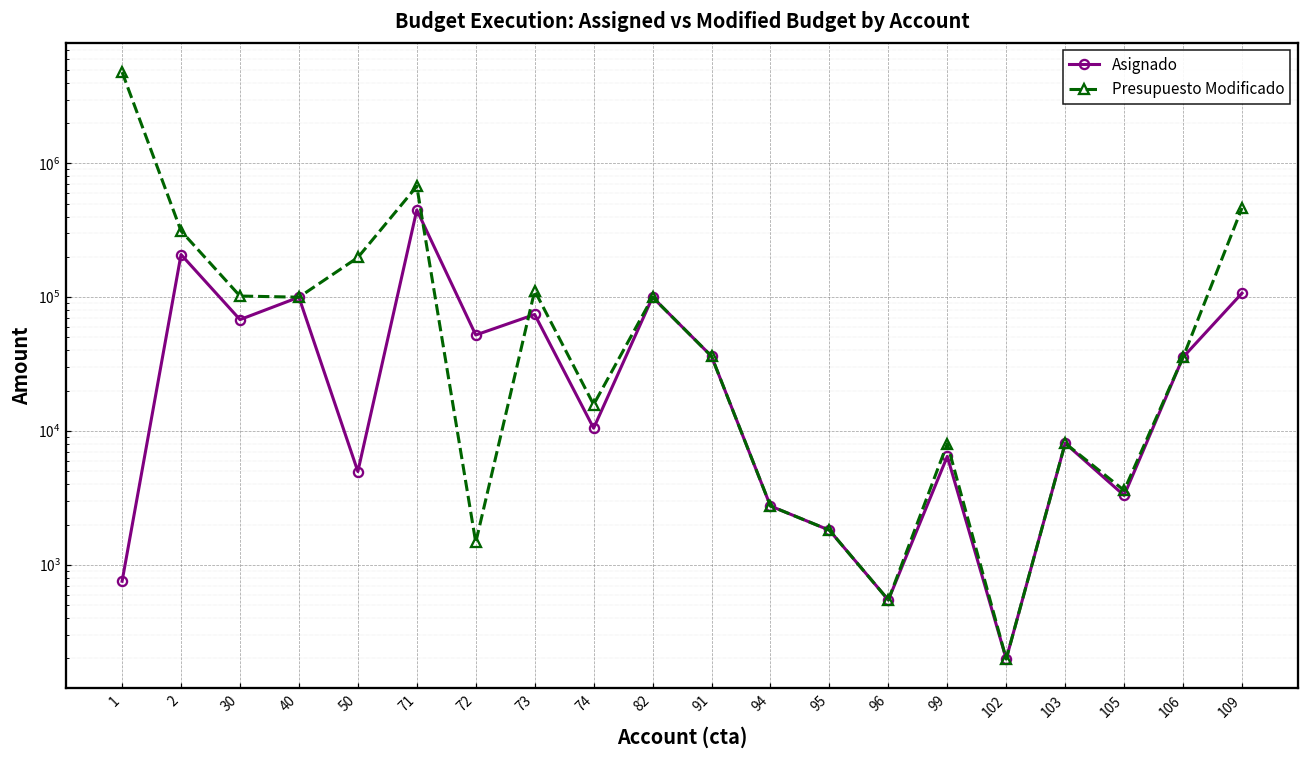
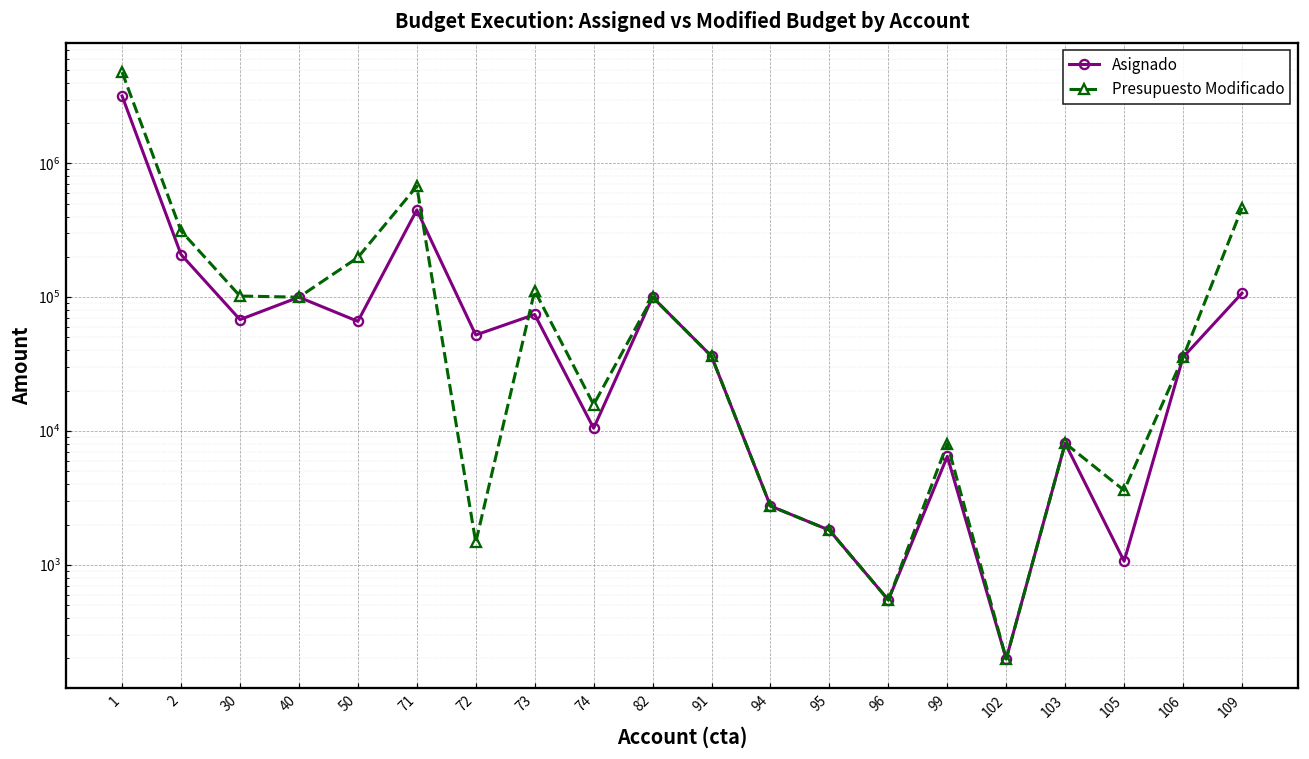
Asignado, 1: 800 -> 3200000
Asignado, 50: 5000 -> 70000
Asignado, 105: 3300 -> 1100
